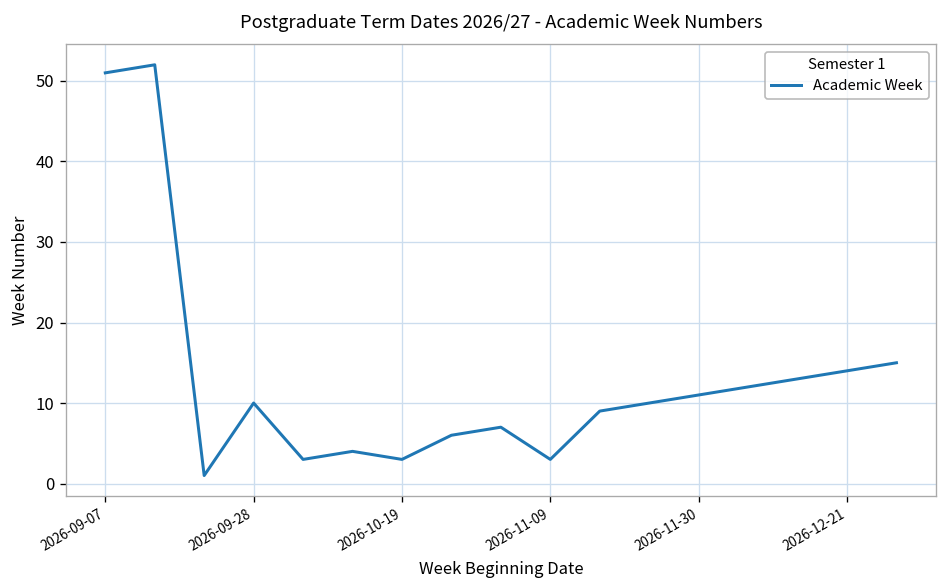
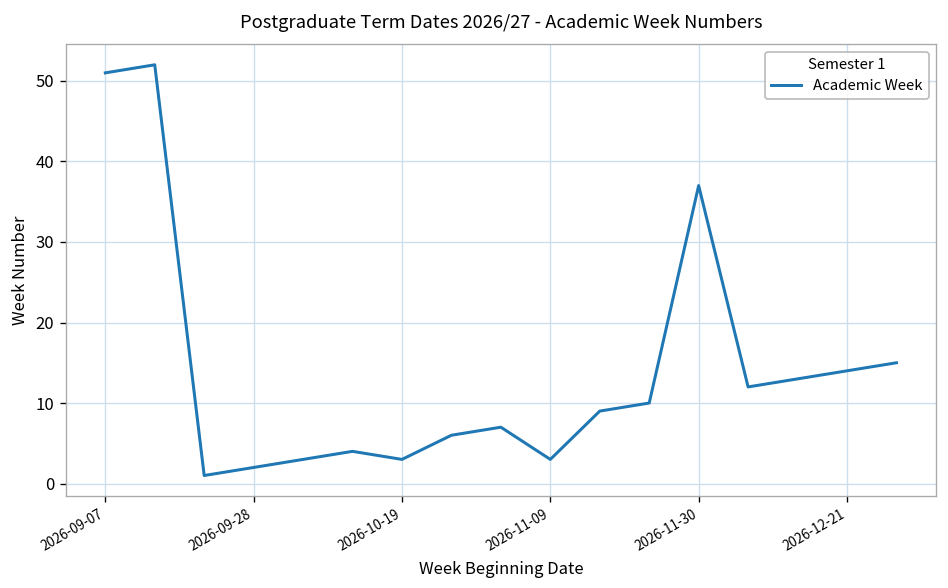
2026-09-28: 10 -> 2
2026-11-30: 11 -> 37
